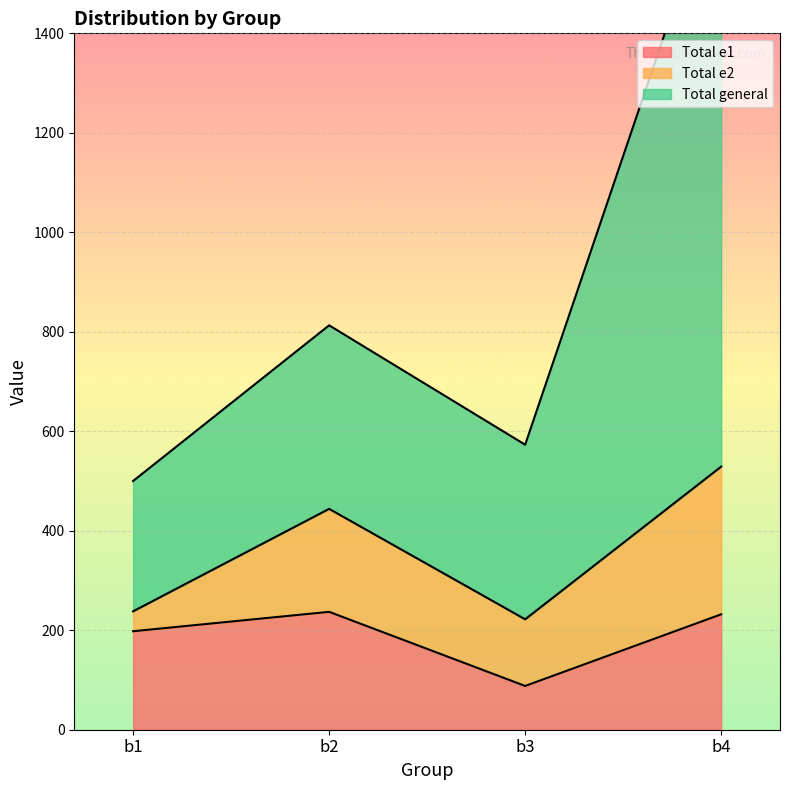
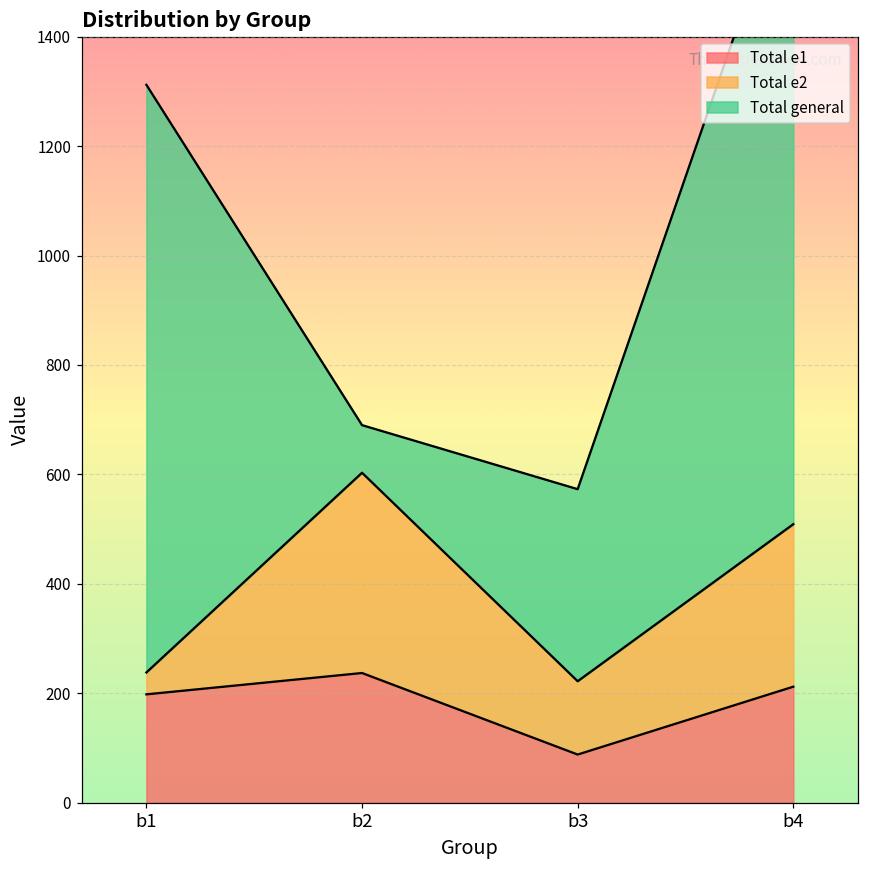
Total general, b1: 260 -> 1070
Total e2, b2: 210 -> 370
Total general, b2: 370 -> 90
Total e1, b4: 230 -> 210
